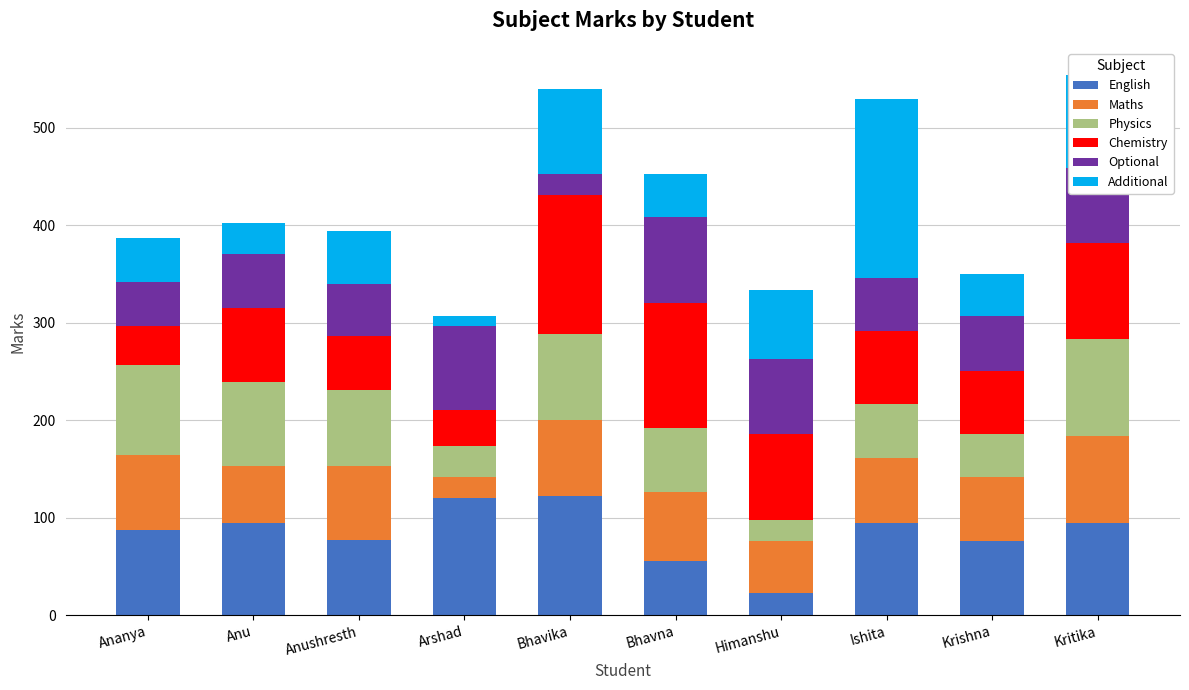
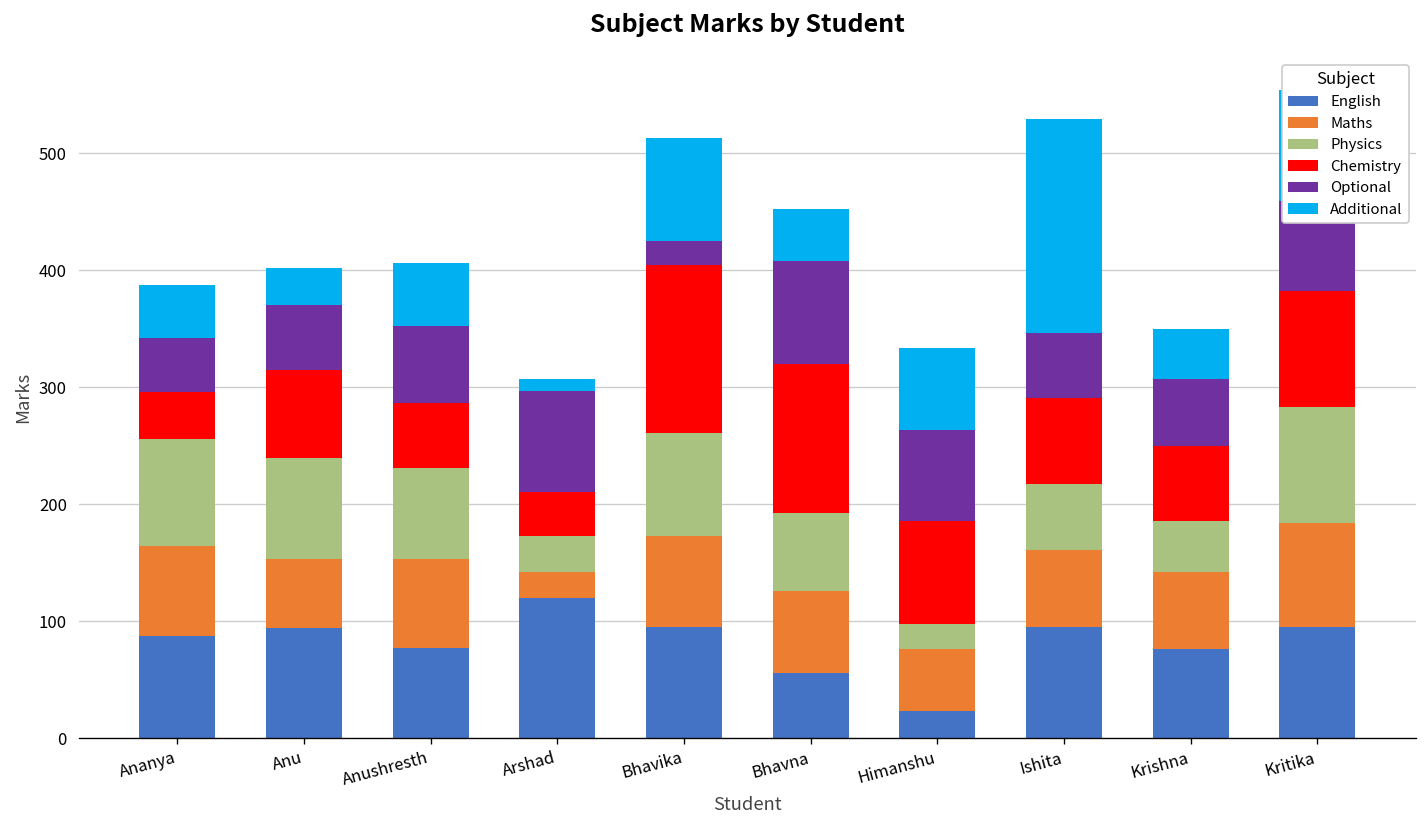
Optional, Anushresth: 50 -> 70
English, Bhavika: 120 -> 100
